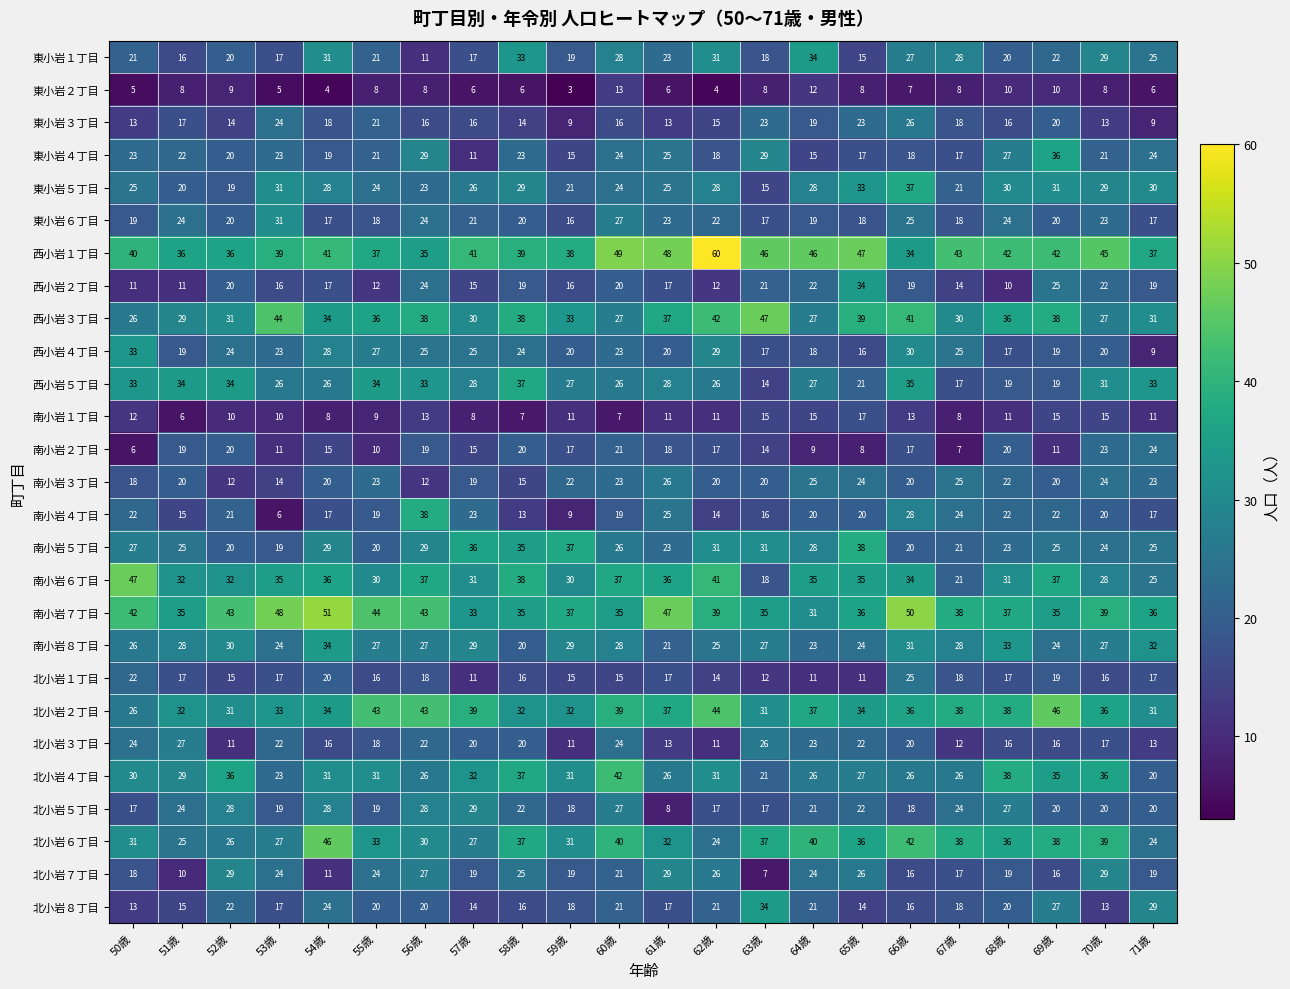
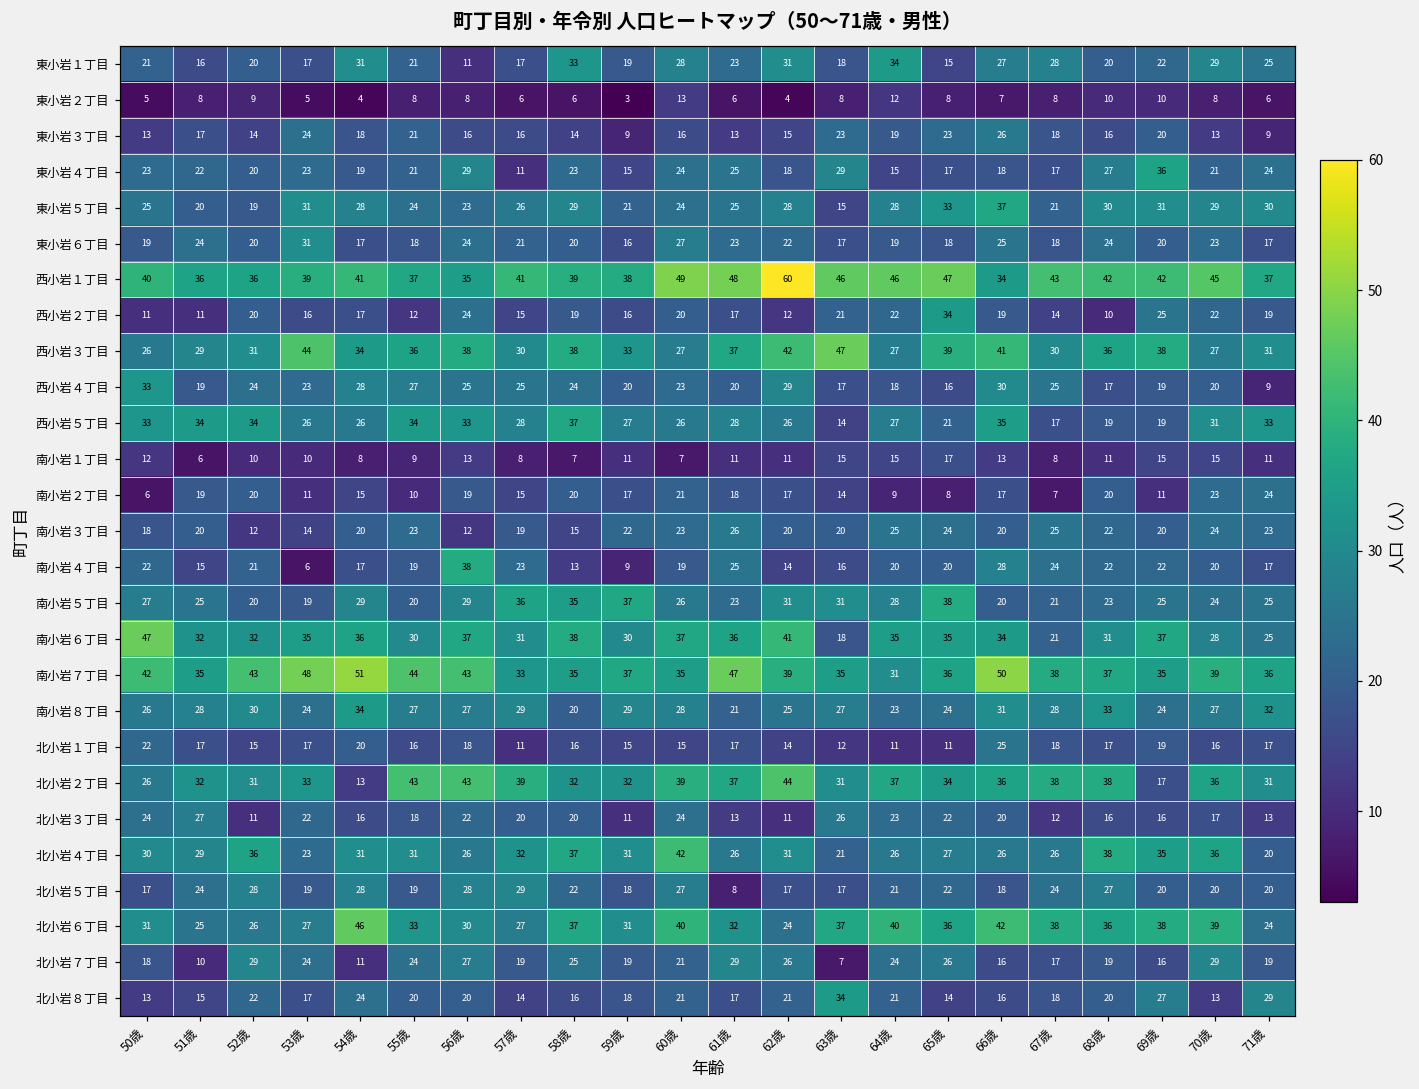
北小岩２丁目, 54歳: 34 -> 13
北小岩２丁目, 69歳: 46 -> 17
